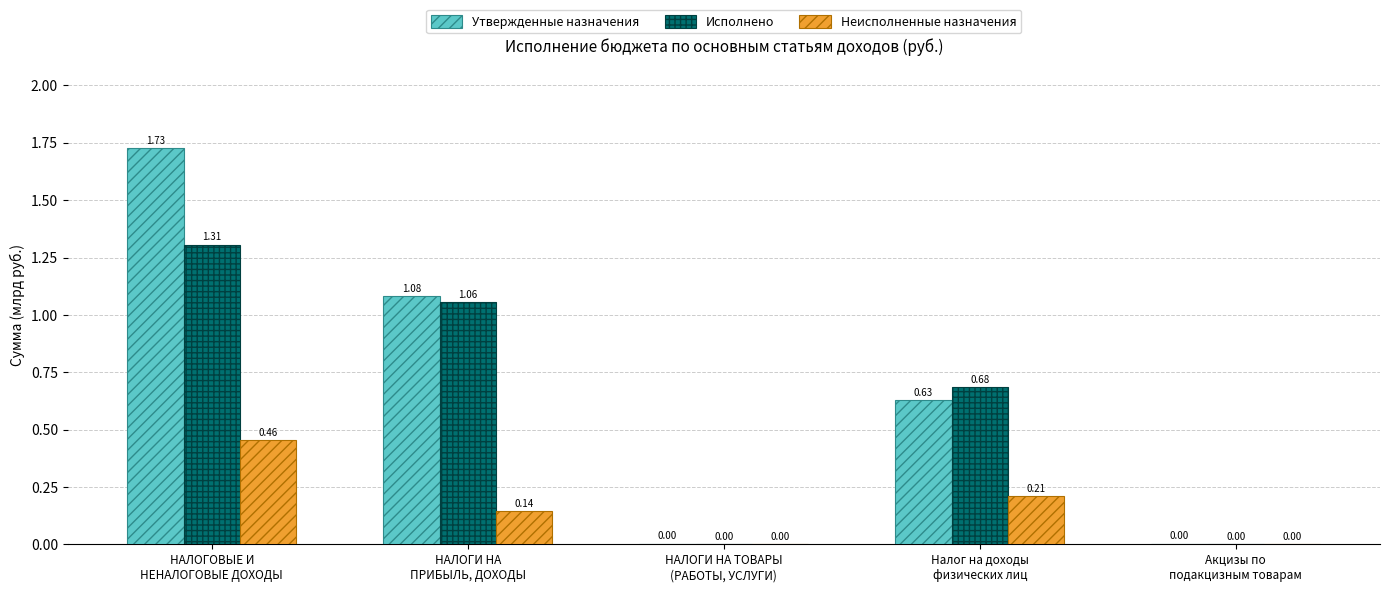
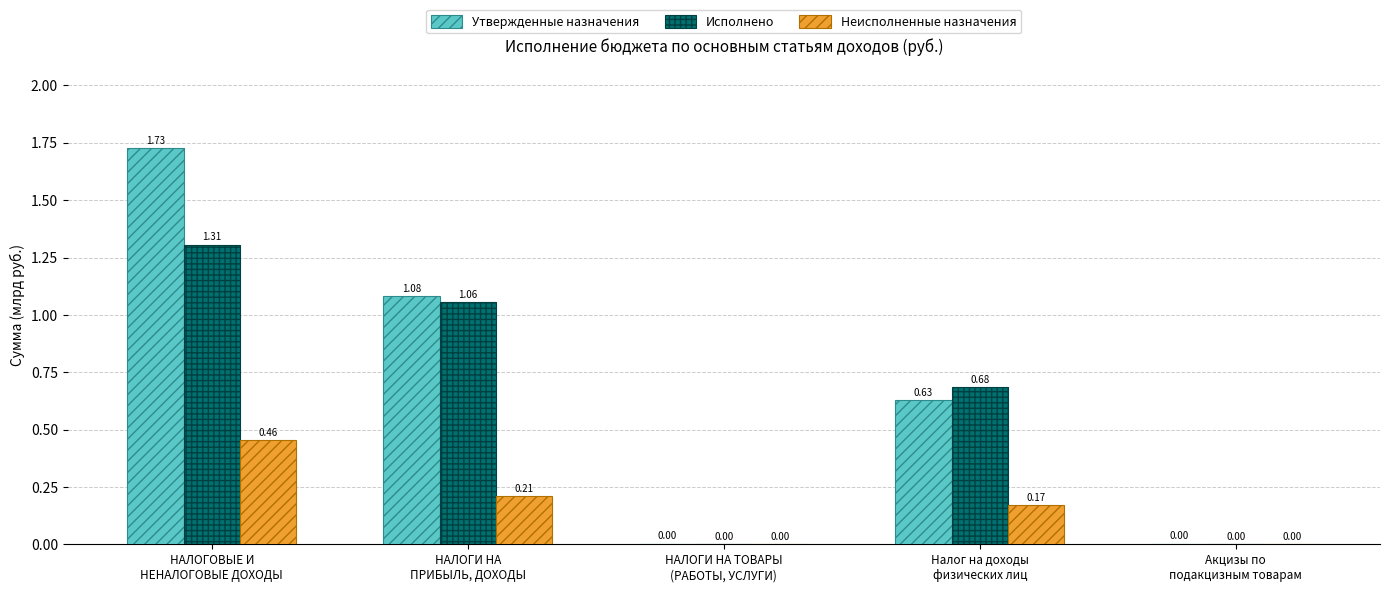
Неисполненные назначения, НАЛОГИ НА ПРИБЫЛЬ, ДОХОДЫ: 0.14 -> 0.21
Неисполненные назначения, Налог на доходы физических лиц: 0.21 -> 0.17
